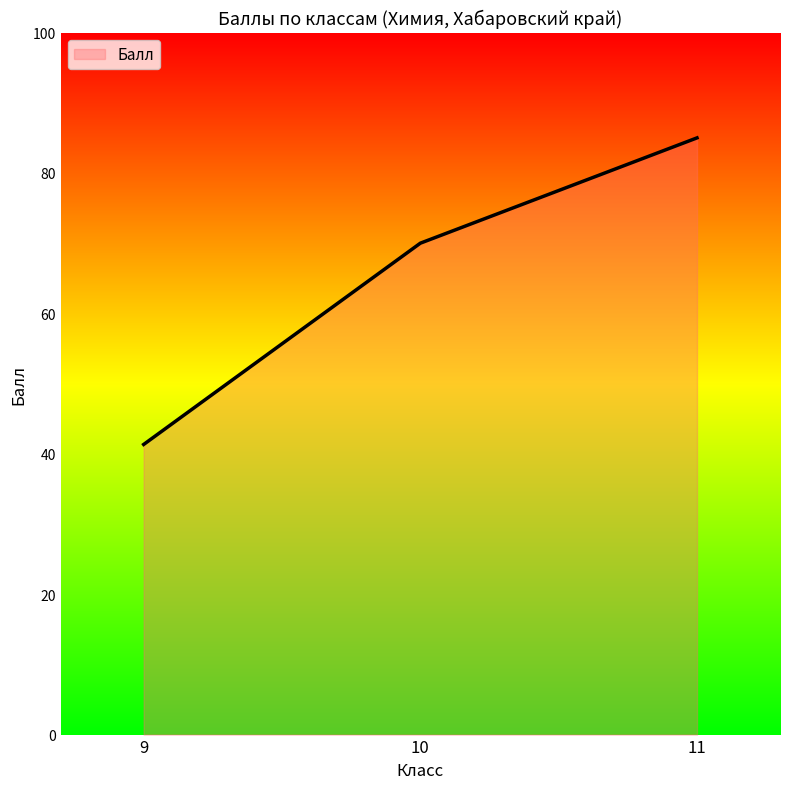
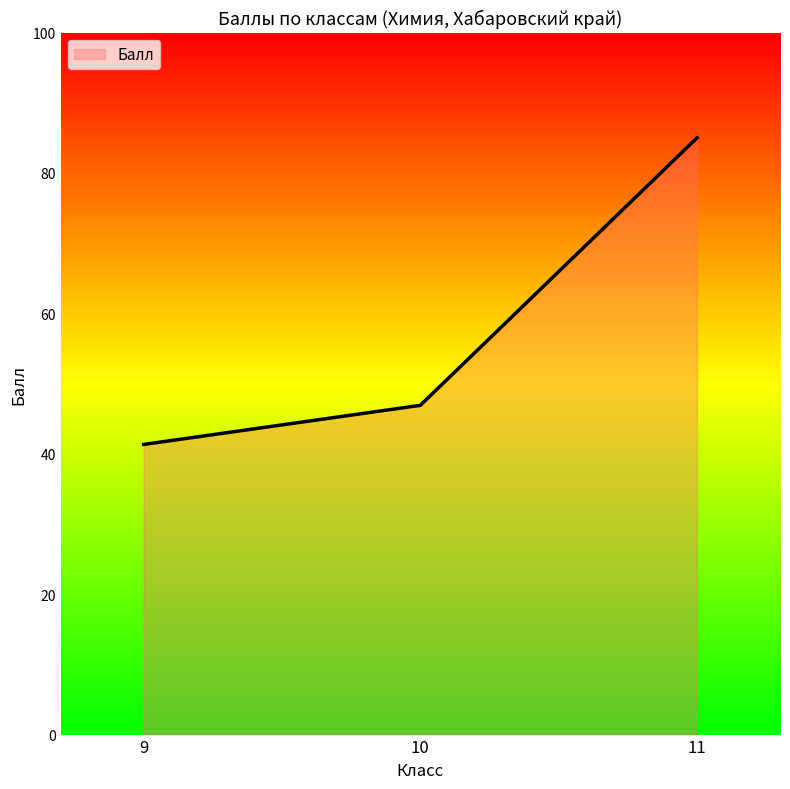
10: 70 -> 47
